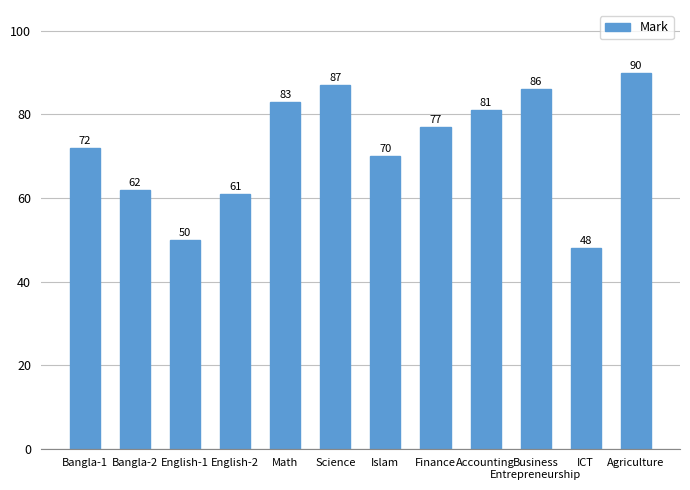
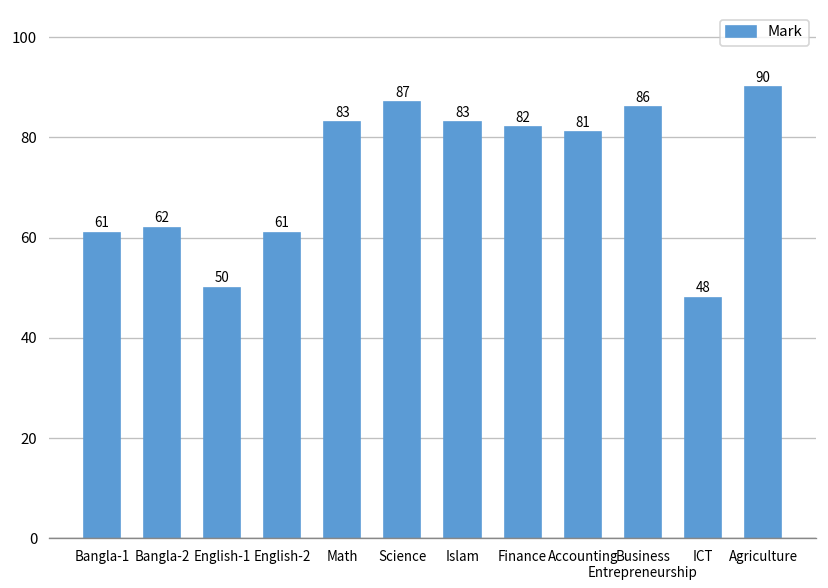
Bangla-1: 72 -> 61
Islam: 70 -> 83
Finance: 77 -> 82
